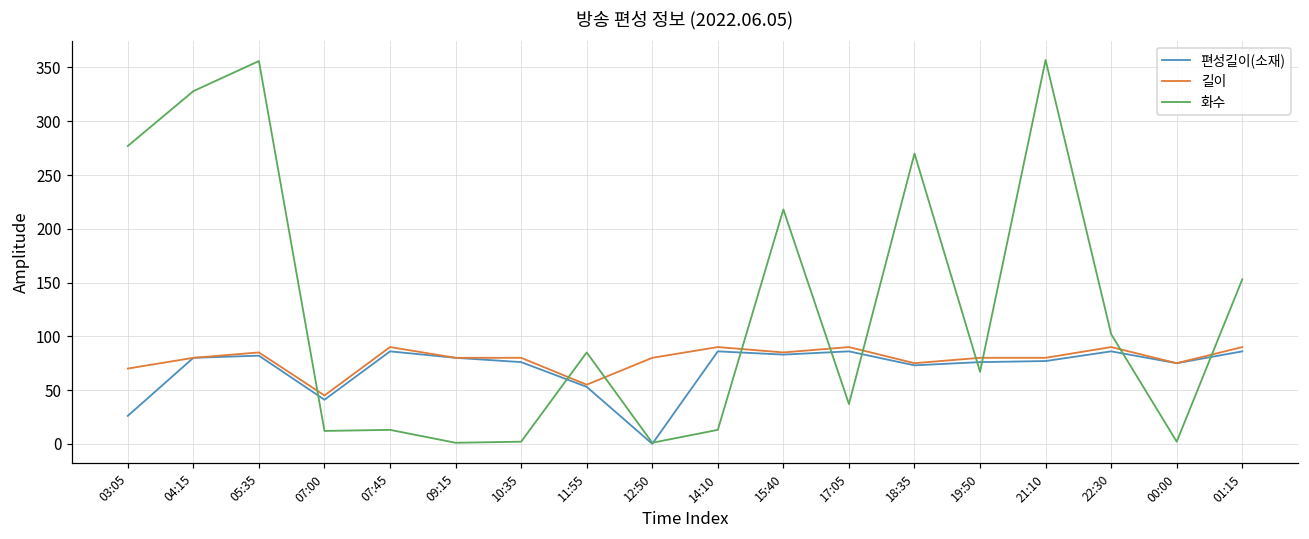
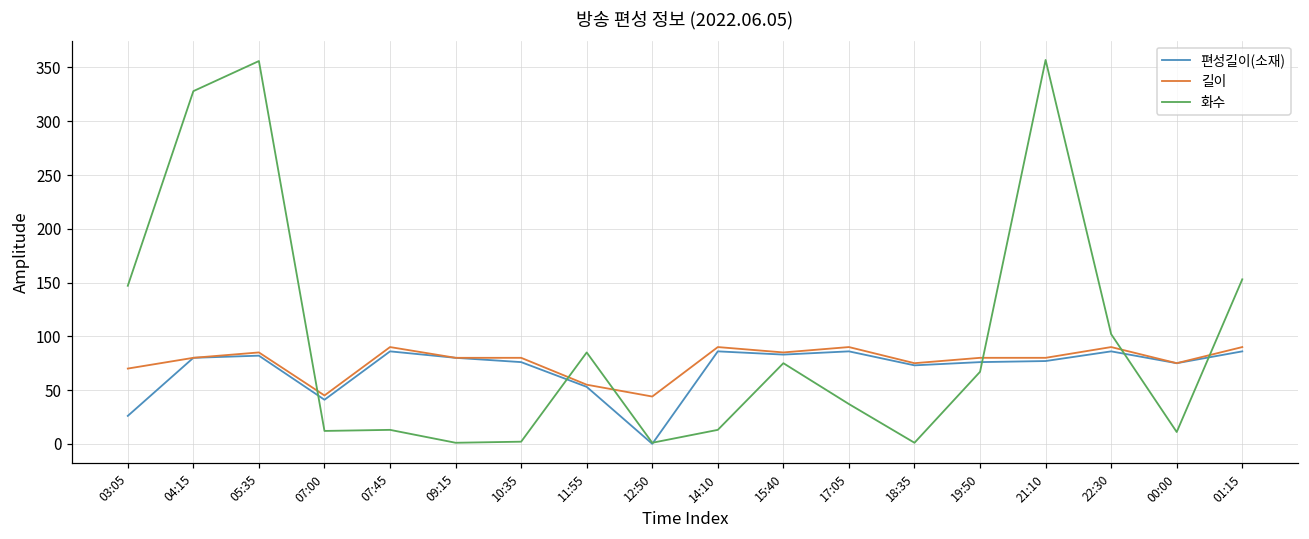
화수, 03:05: 280 -> 150
길이, 12:50: 80 -> 40
화수, 15:40: 220 -> 80
화수, 18:35: 270 -> 0
화수, 00:00: 0 -> 10
